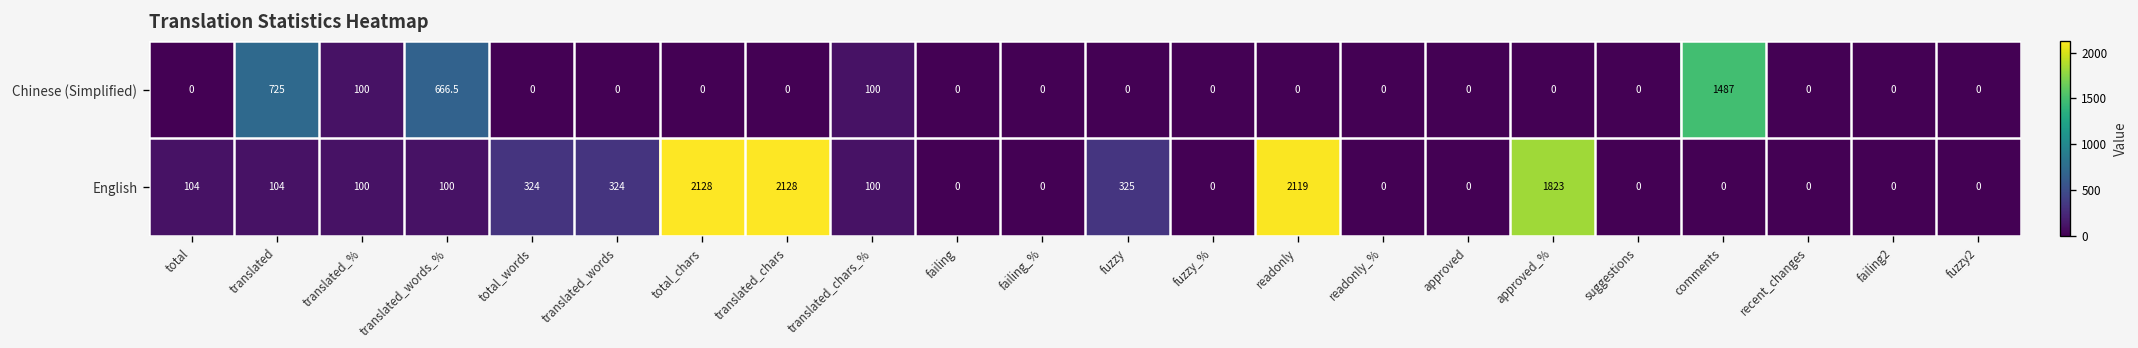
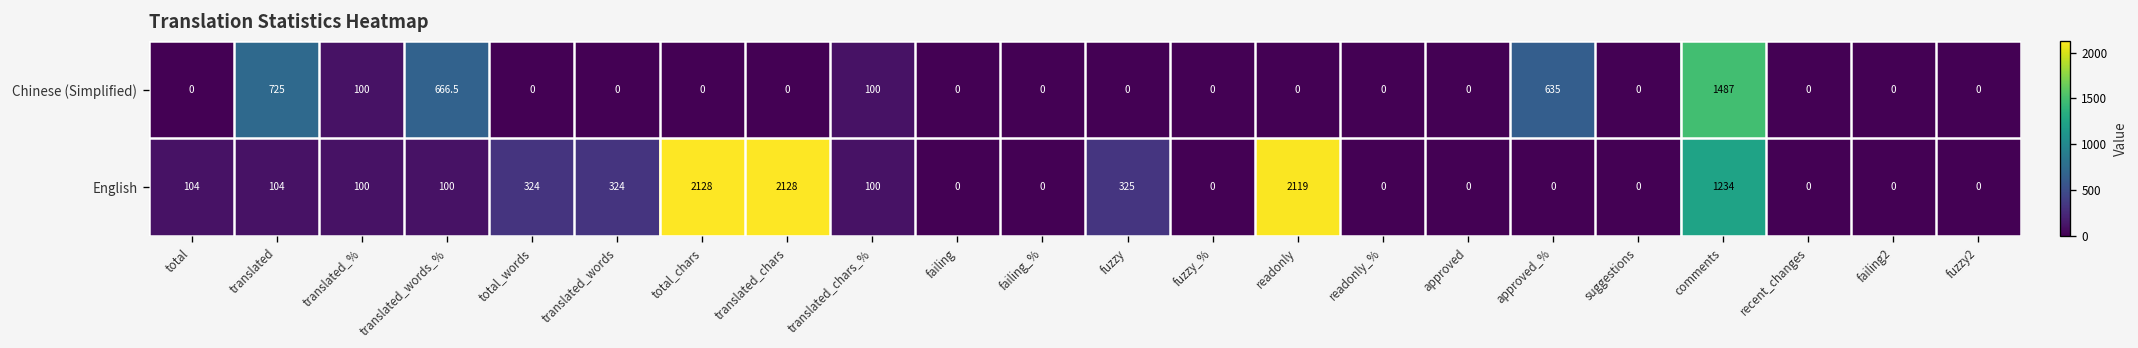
Chinese (Simplified), approved_%: 0 -> 635
English, approved_%: 1823 -> 0
English, comments: 0 -> 1234
